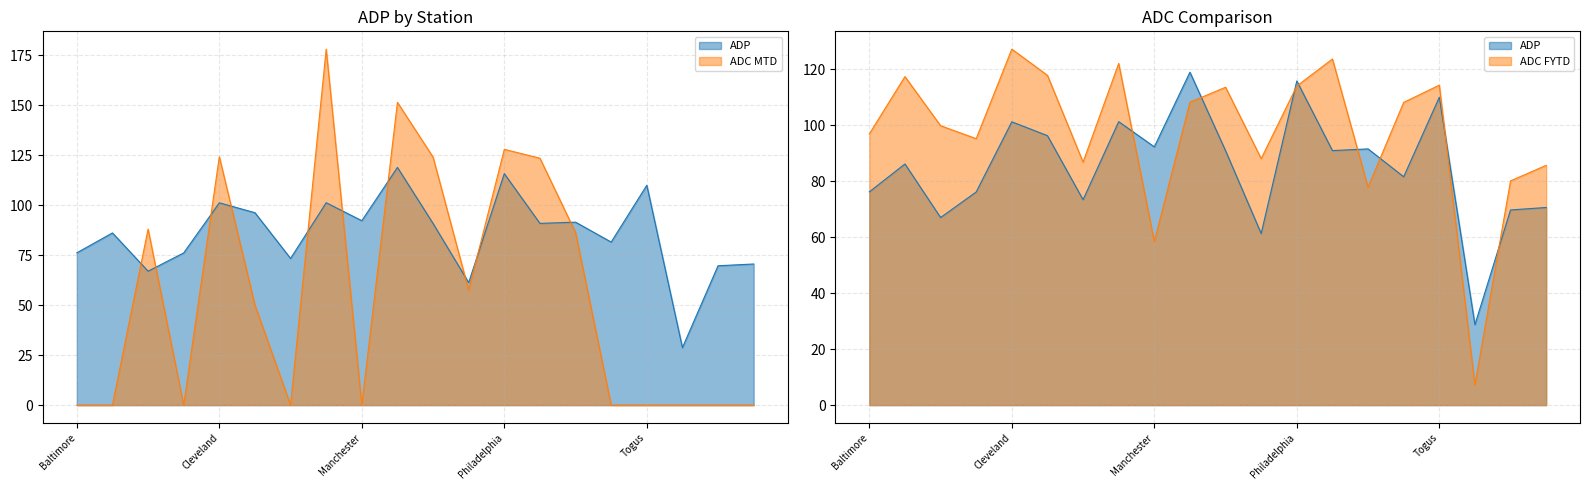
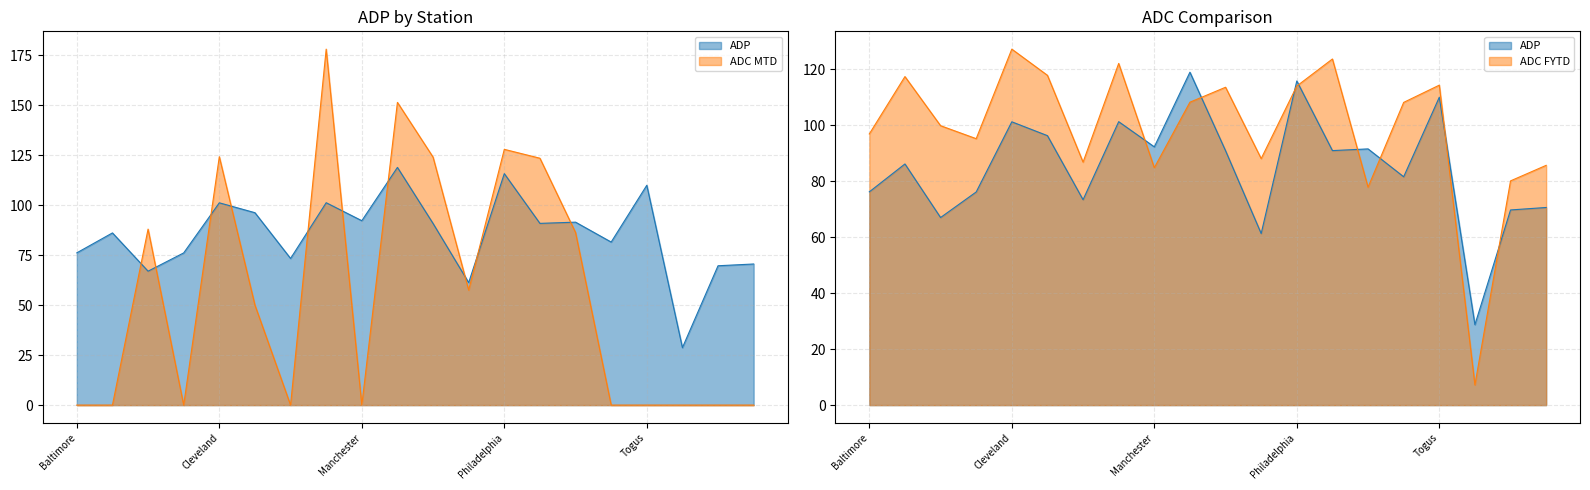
ADC Comparison, ADC FYTD, Manchester: 58 -> 85
